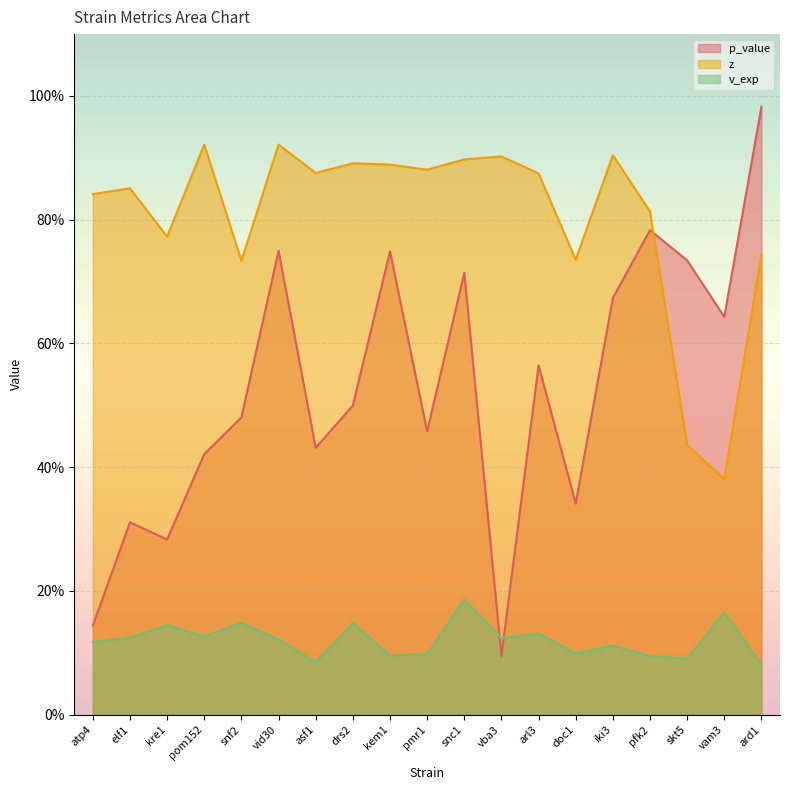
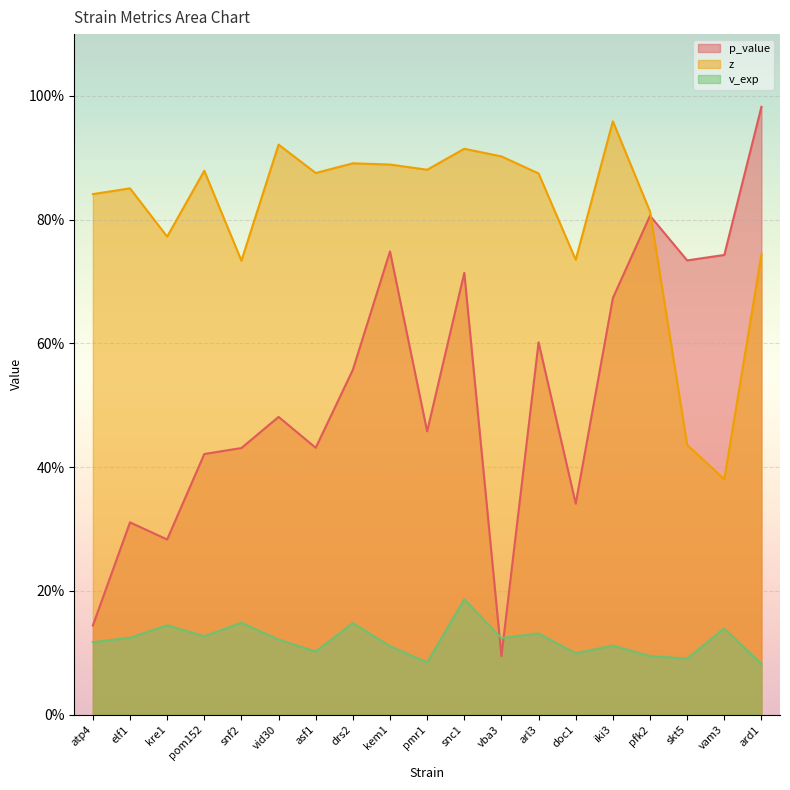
z, pom152: 92% -> 88%
p_value, snf2: 48% -> 43%
p_value, vid30: 75% -> 48%
v_exp, asf1: 8% -> 10%
p_value, drs2: 50% -> 56%
v_exp, kem1: 10% -> 11%
v_exp, pmr1: 10% -> 8%
z, snc1: 90% -> 91%
p_value, arl3: 56% -> 60%
z, iki3: 90% -> 96%
p_value, pfk2: 78% -> 81%
p_value, vam3: 64% -> 74%
v_exp, vam3: 17% -> 14%
